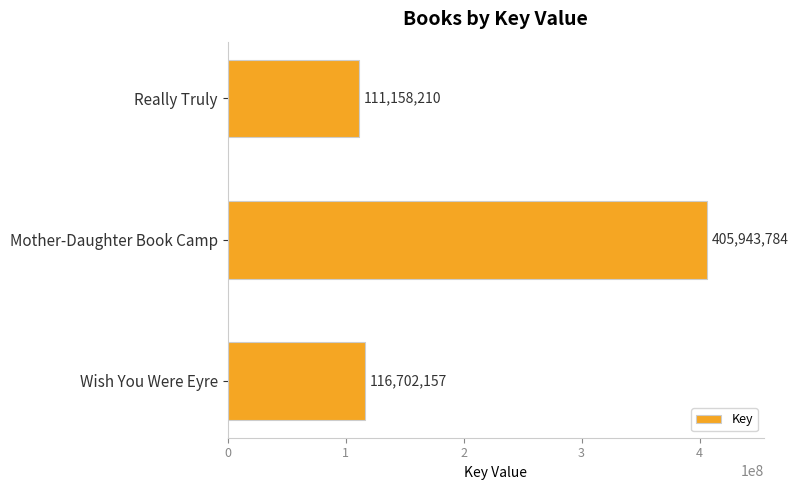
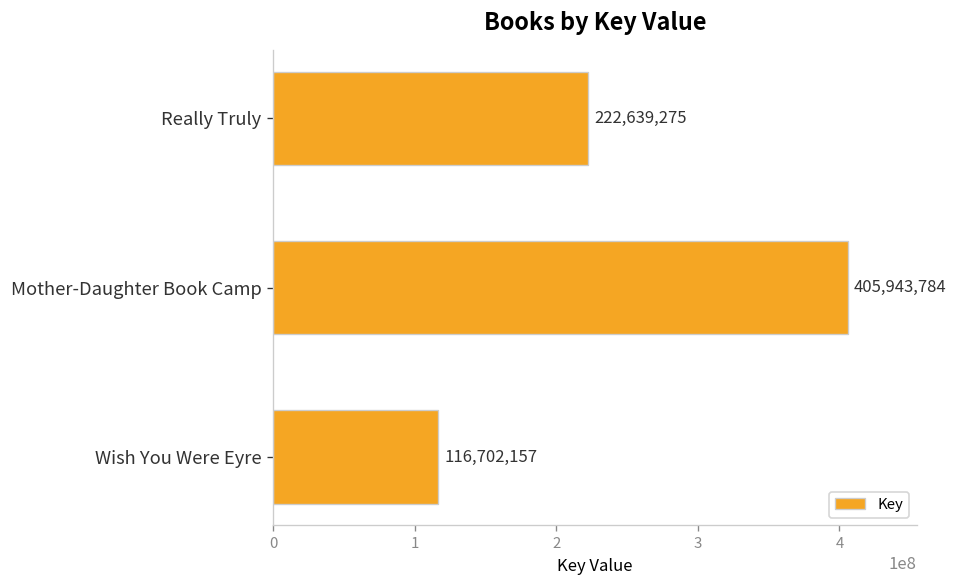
Really Truly: 111,158,210 -> 222,639,275
